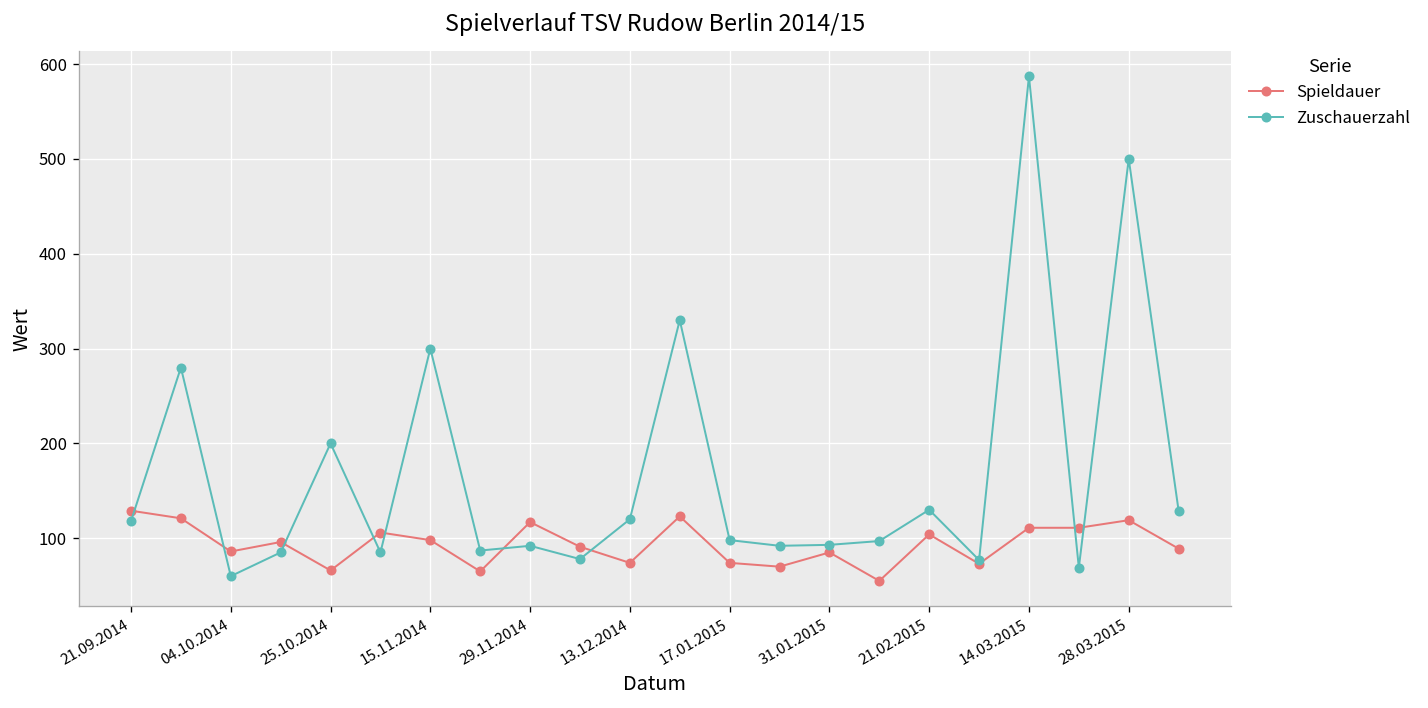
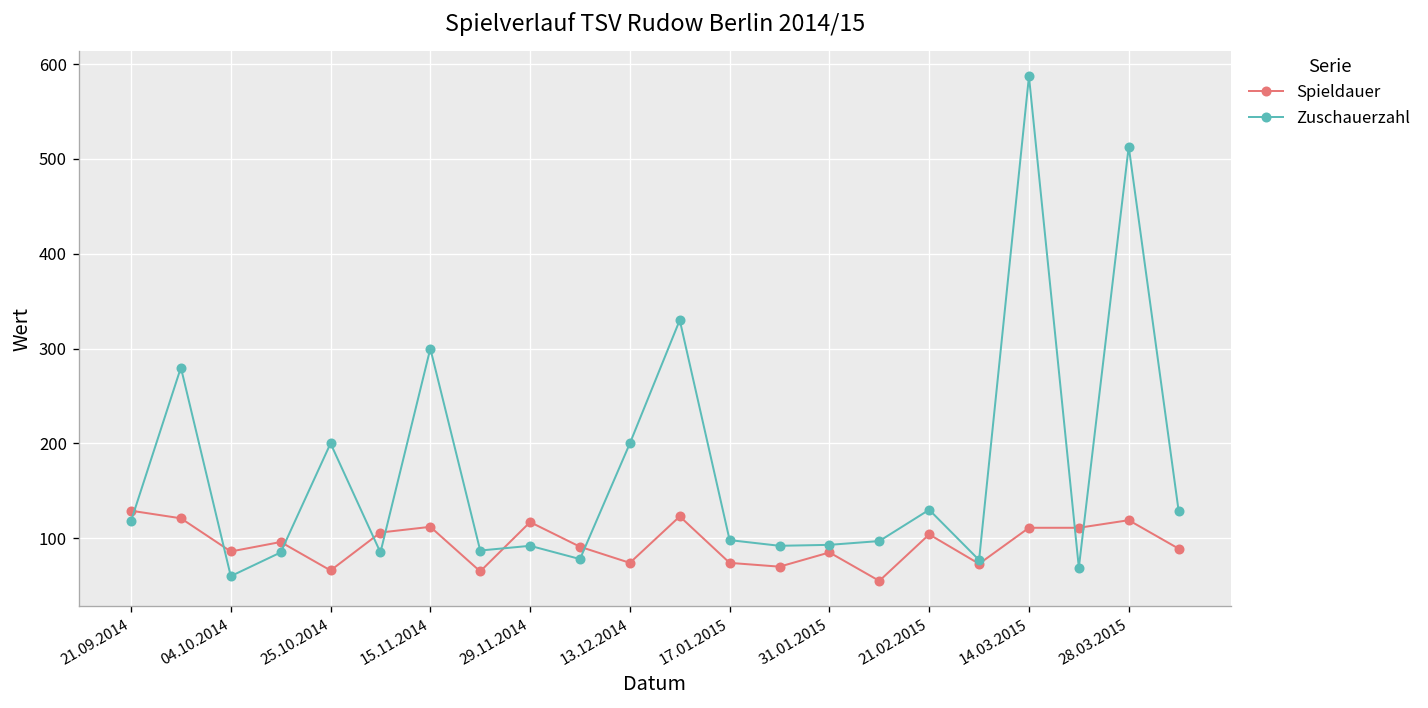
Spieldauer, 15.11.2014: 100 -> 110
Zuschauerzahl, 13.12.2014: 120 -> 200
Zuschauerzahl, 28.03.2015: 500 -> 510
